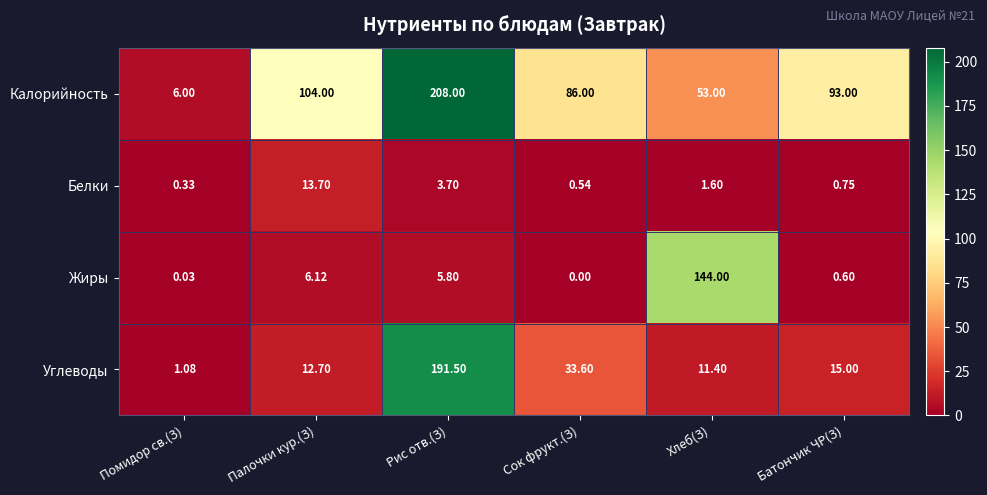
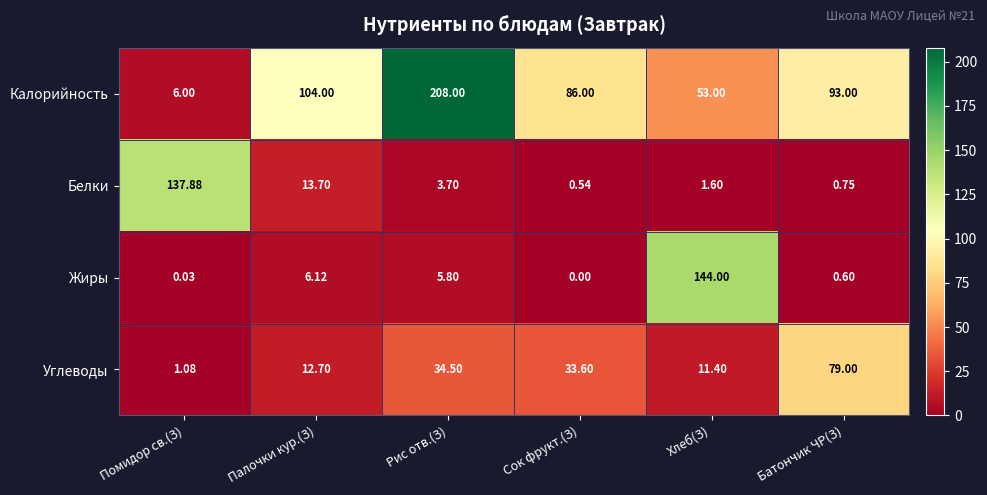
Белки, Помидор св.(З): 0.33 -> 137.88
Углеводы, Рис отв.(З): 191.50 -> 34.50
Углеводы, Батончик ЧР(З): 15.00 -> 79.00
